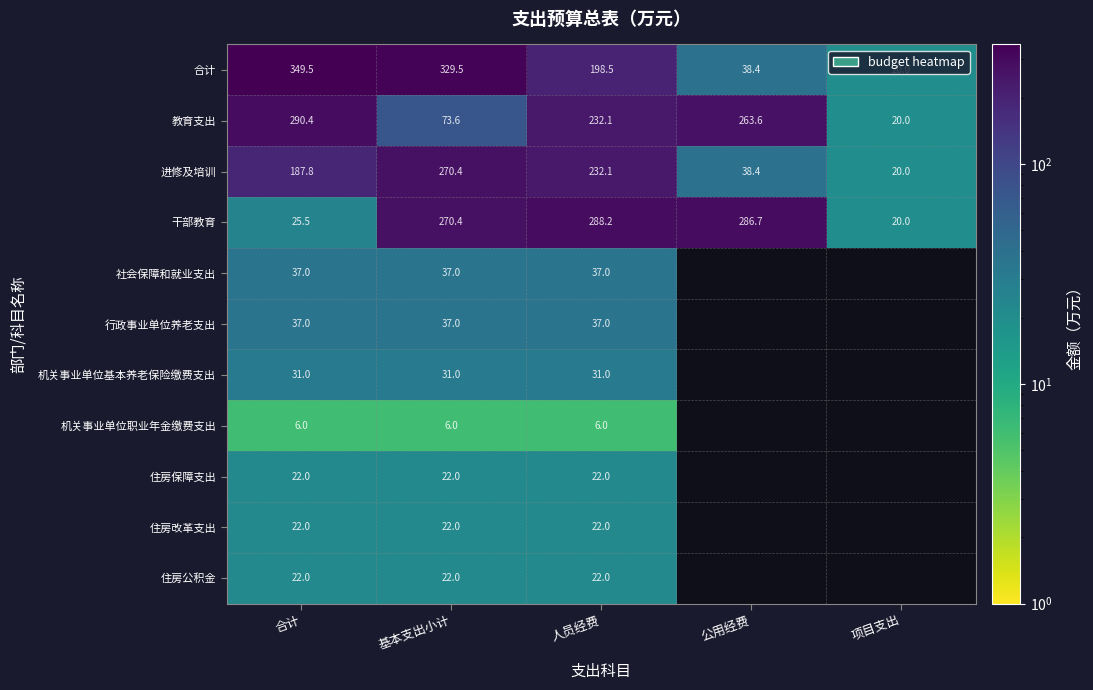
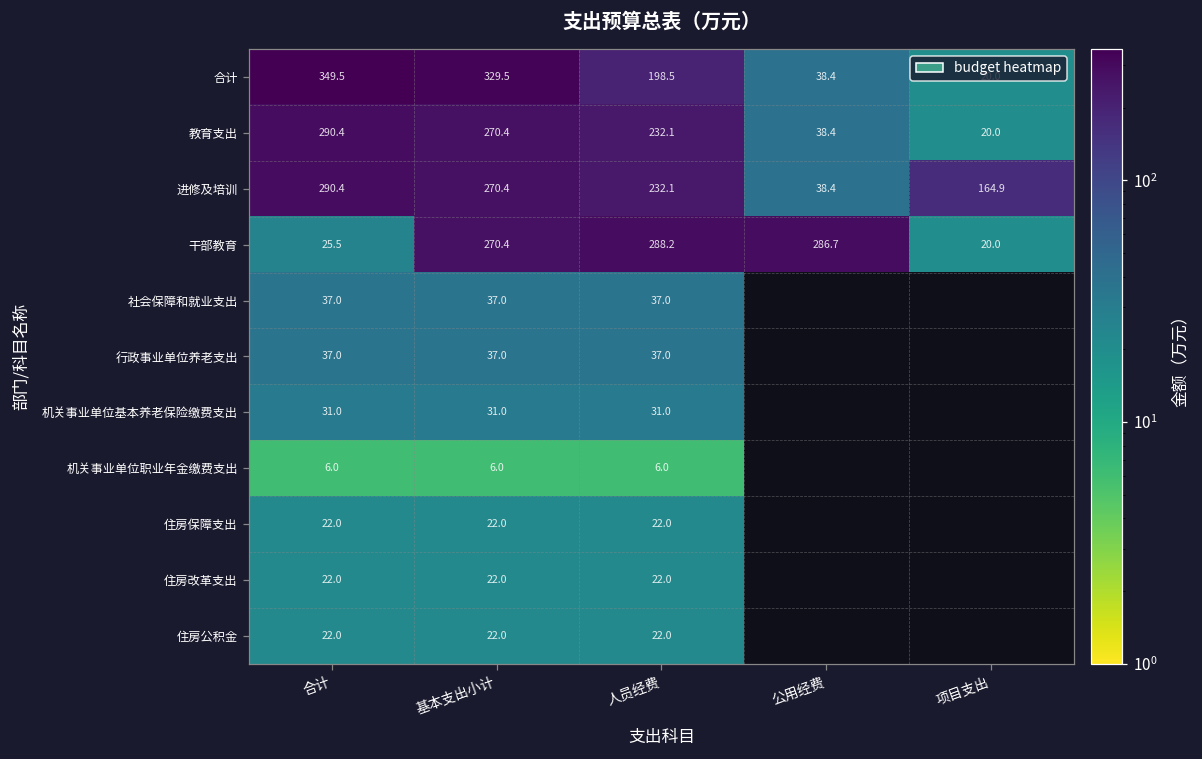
教育支出, 基本支出小计: 73.6 -> 270.4
教育支出, 公用经费: 263.6 -> 38.4
进修及培训, 合计: 187.8 -> 290.4
进修及培训, 项目支出: 20.0 -> 164.9
